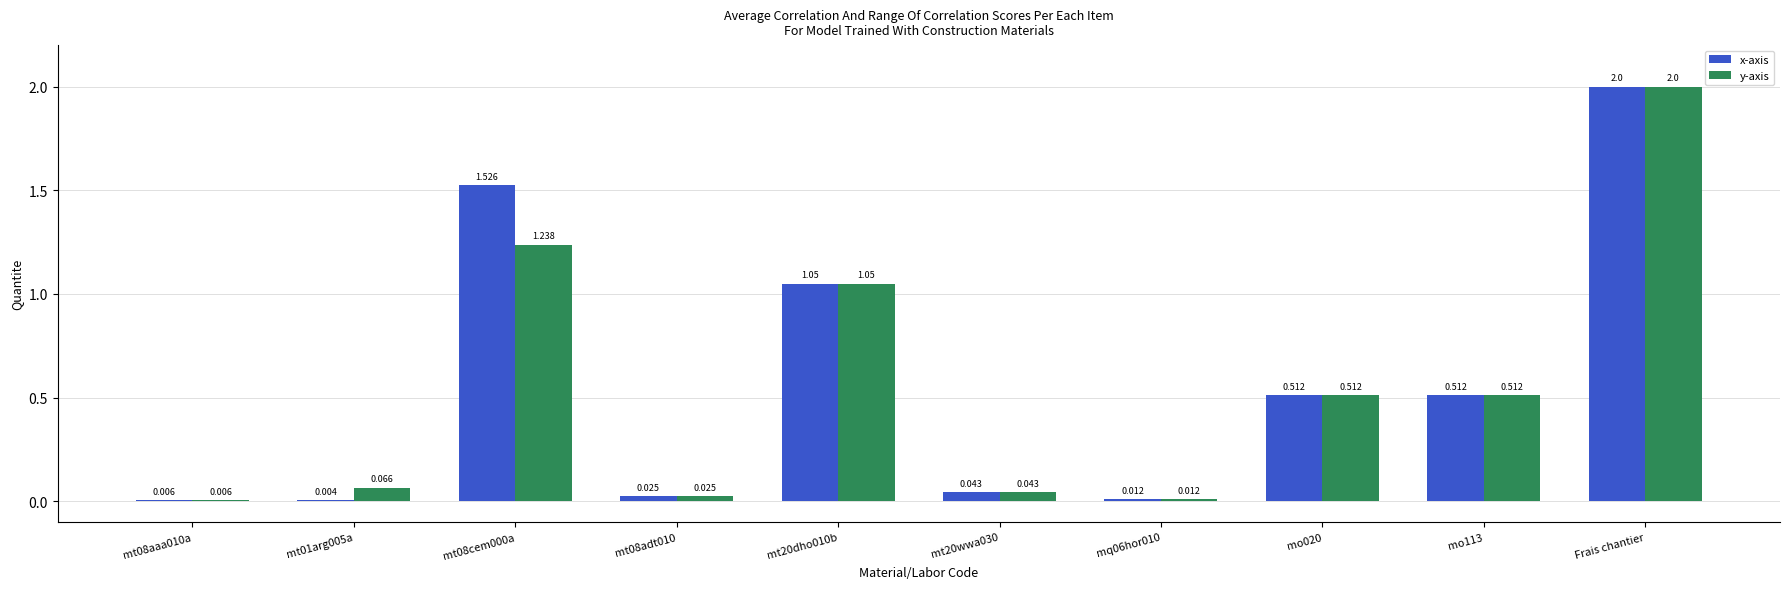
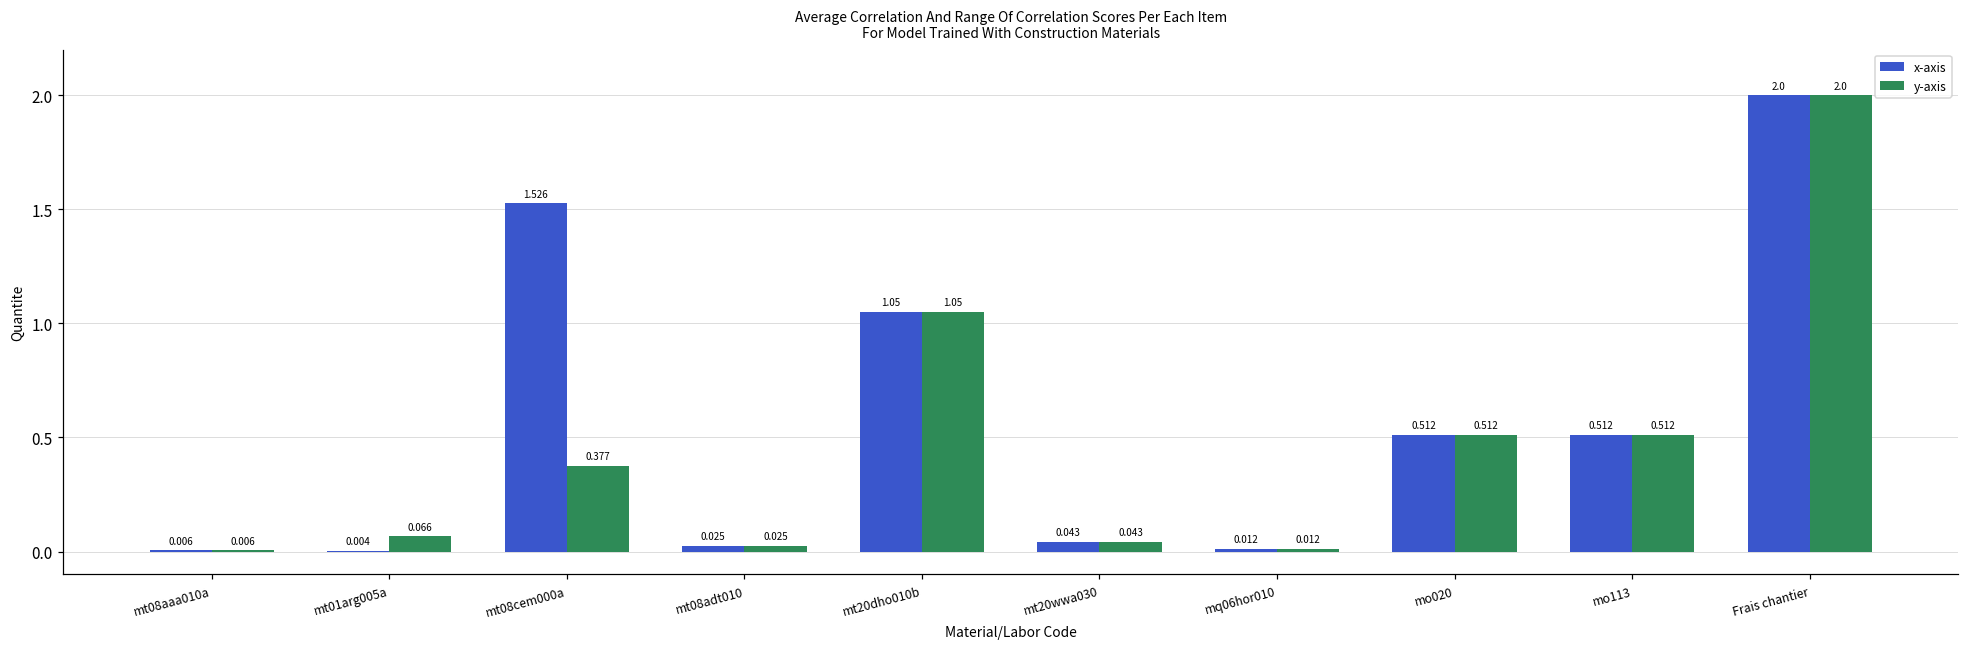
y-axis, mt08cem000a: 1.238 -> 0.377
